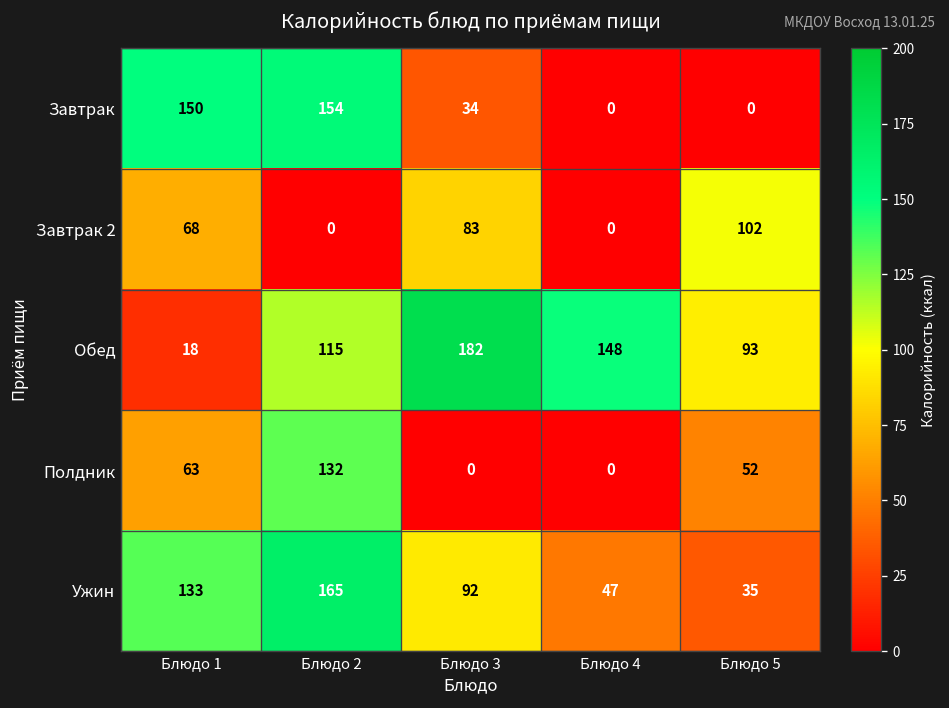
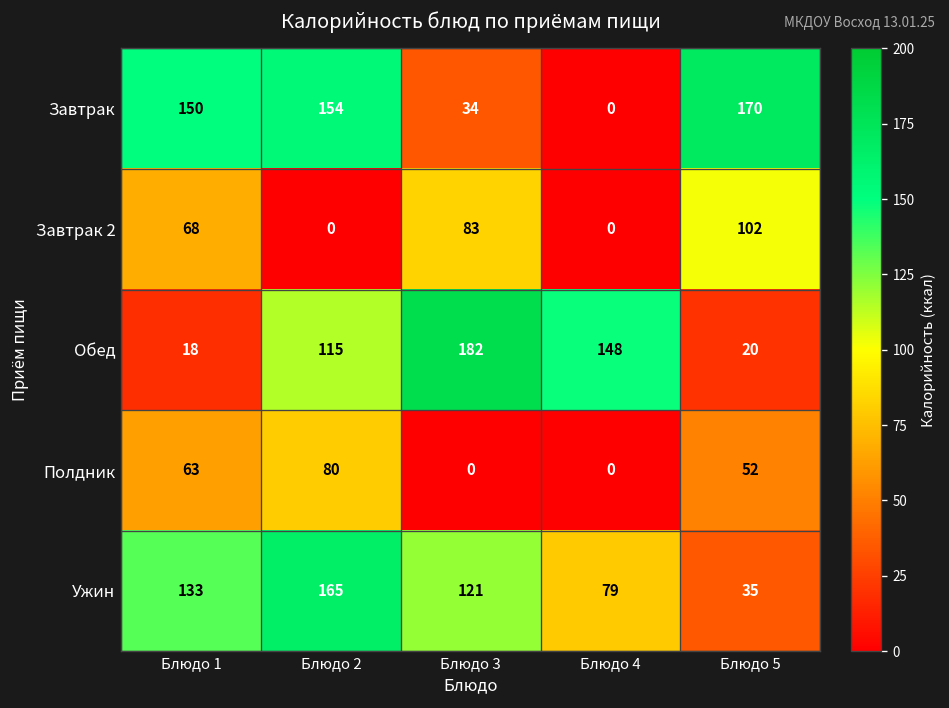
Завтрак, Блюдо 5: 0 -> 170
Обед, Блюдо 5: 93 -> 20
Полдник, Блюдо 2: 132 -> 80
Ужин, Блюдо 3: 92 -> 121
Ужин, Блюдо 4: 47 -> 79
